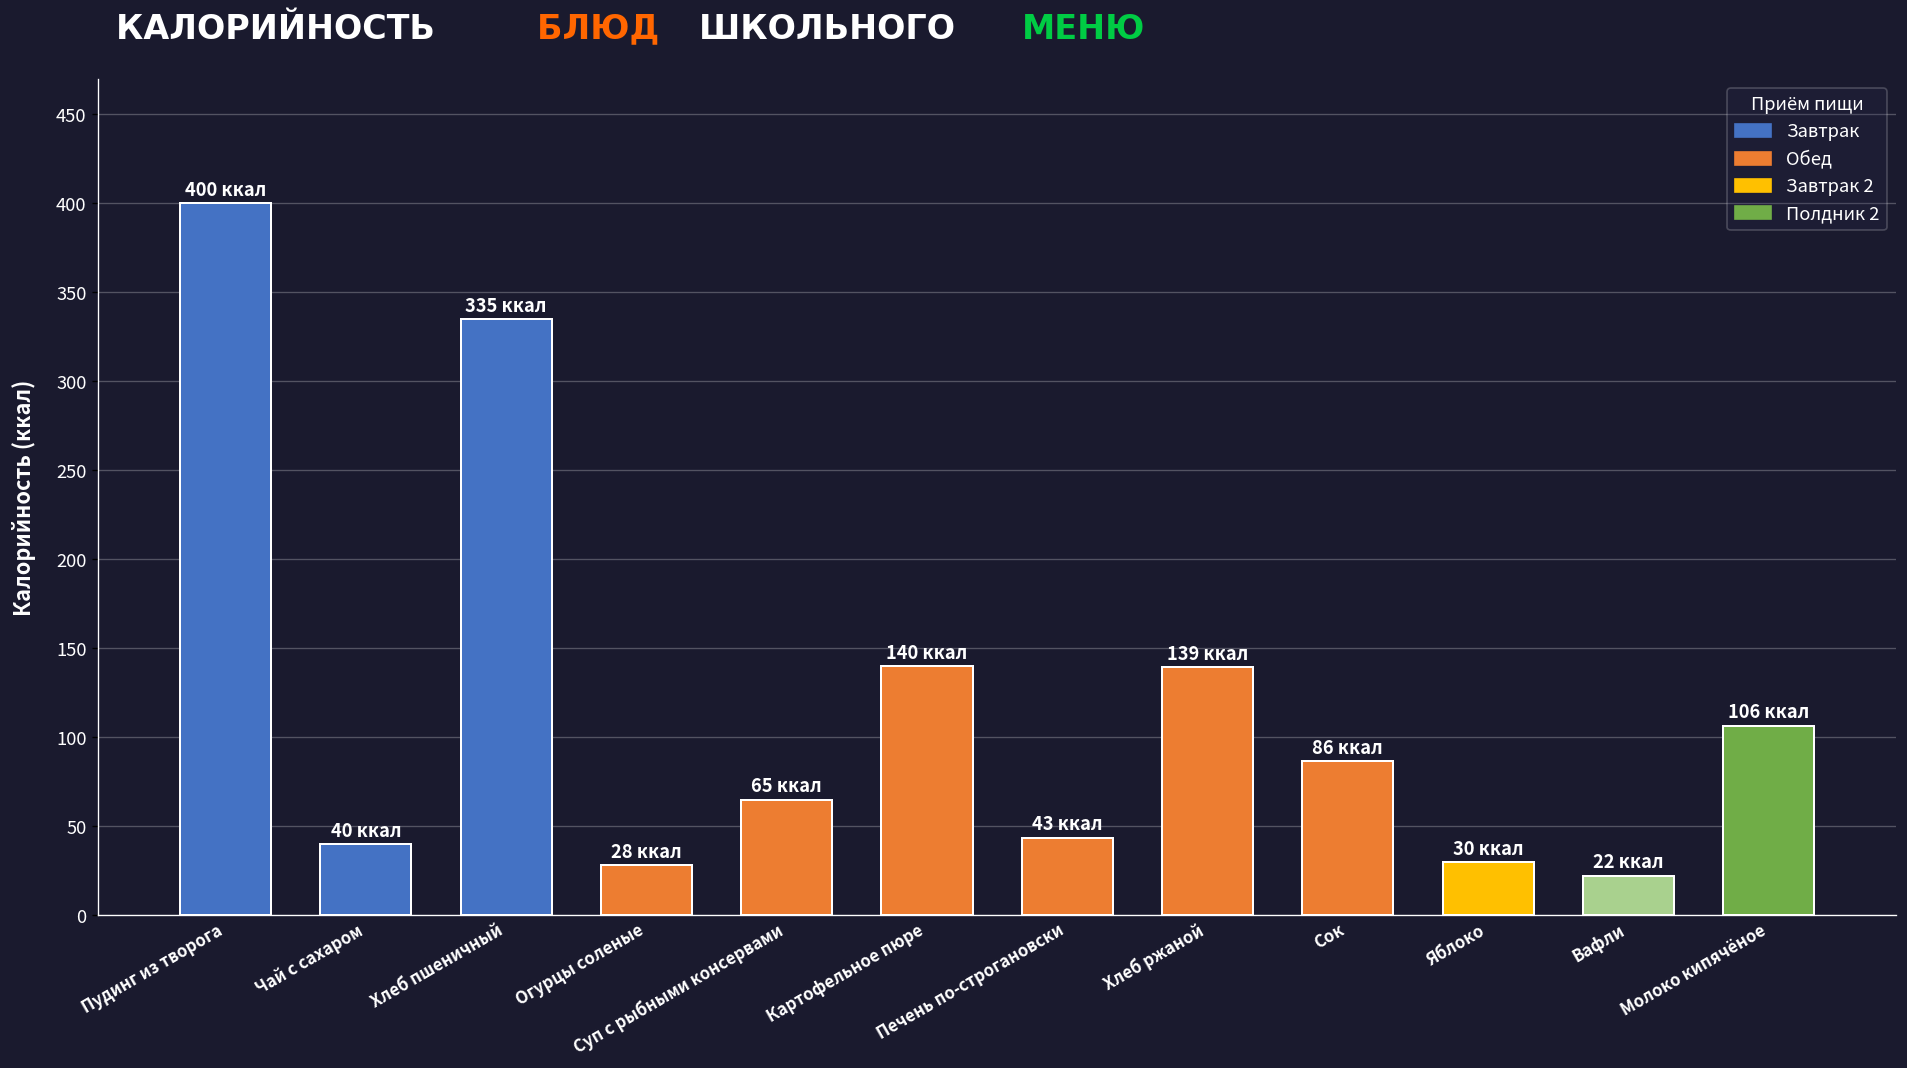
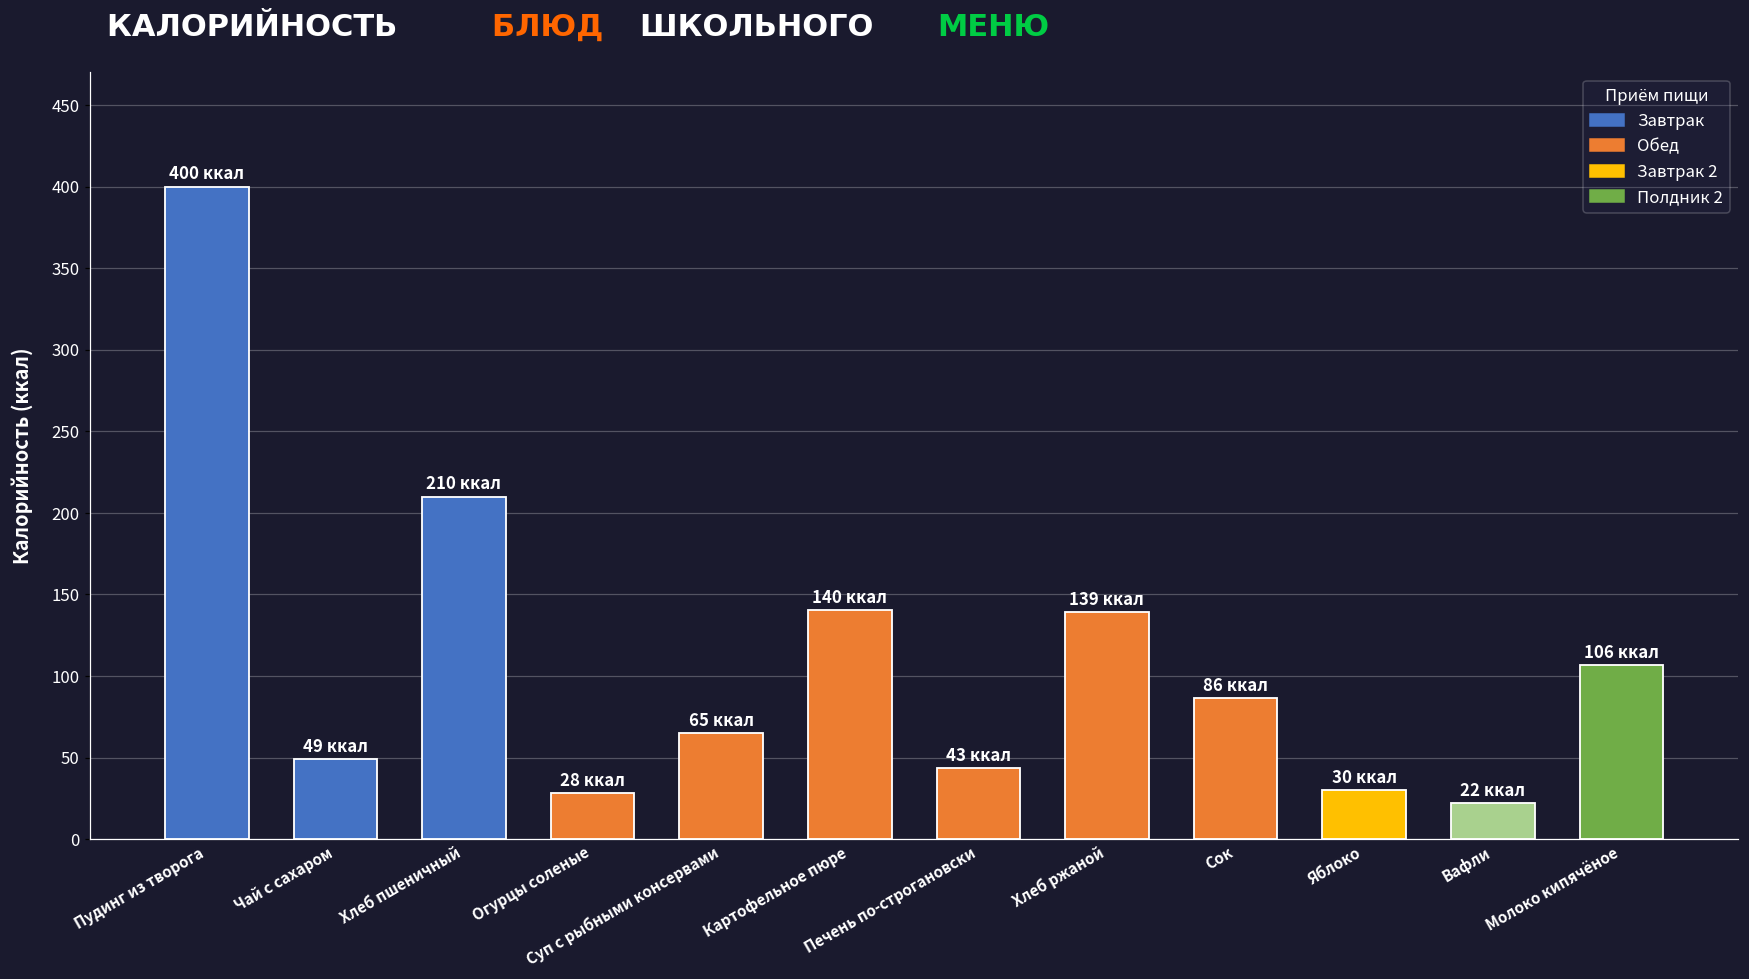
Чай с сахаром: 40 -> 49
Хлеб пшеничный: 335 -> 210
